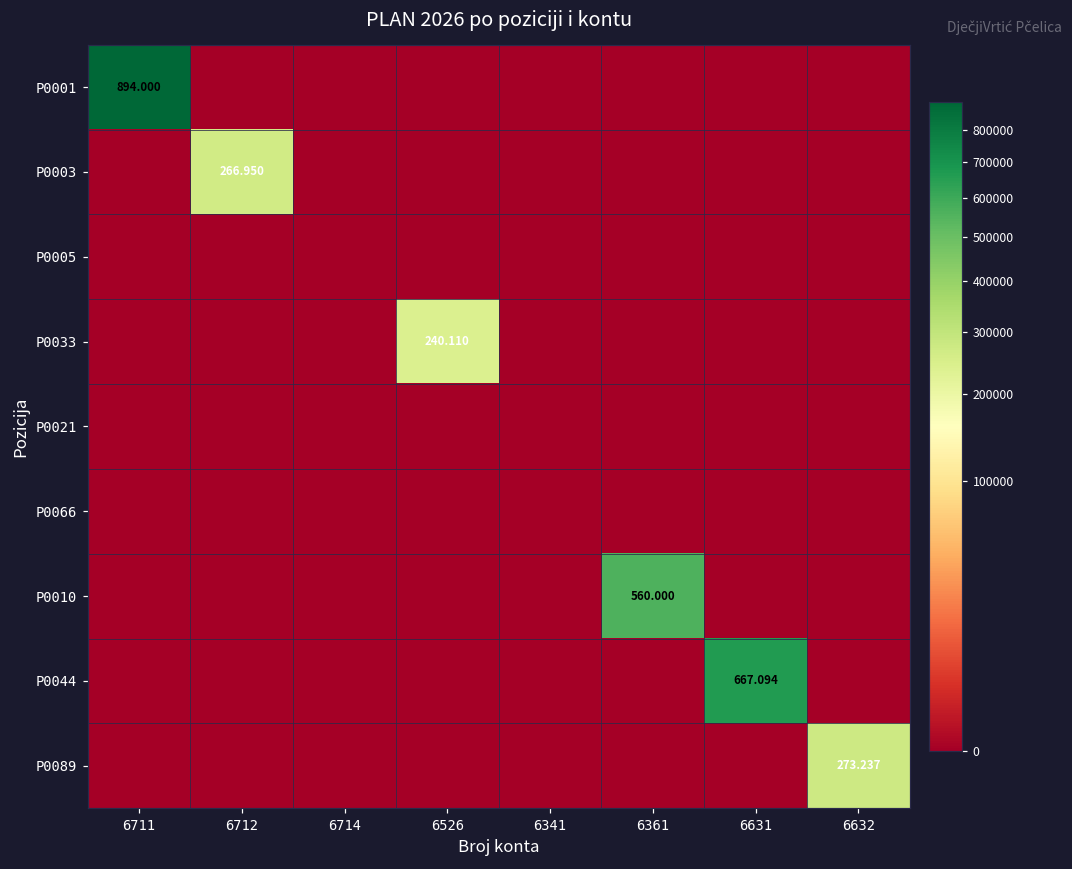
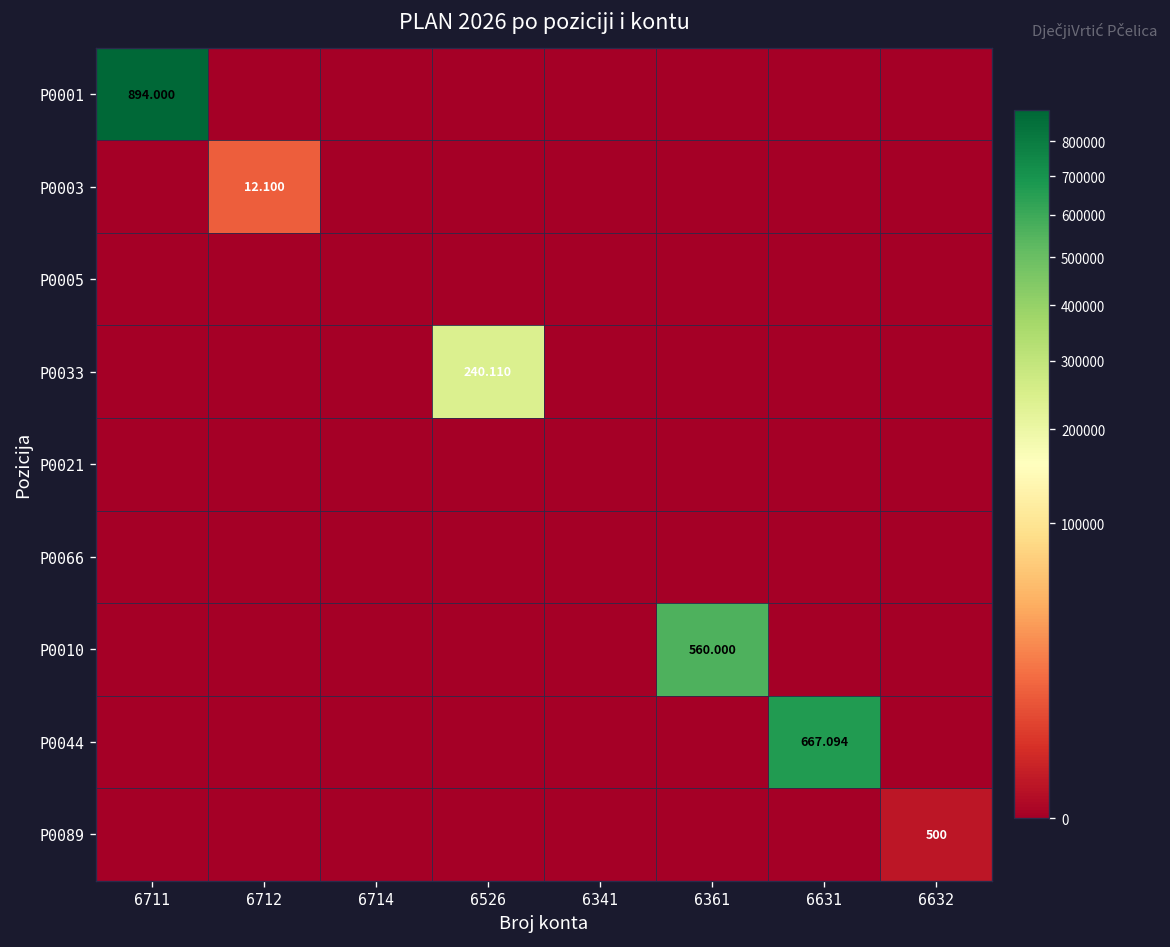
P0003, 6712: 266.950 -> 12.100
P0089, 6632: 273.237 -> 500
